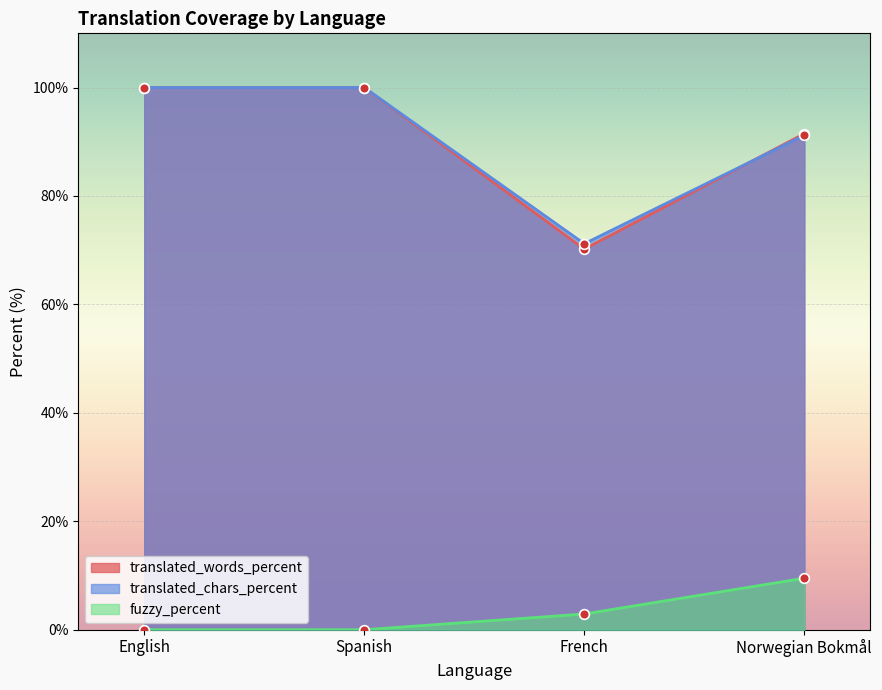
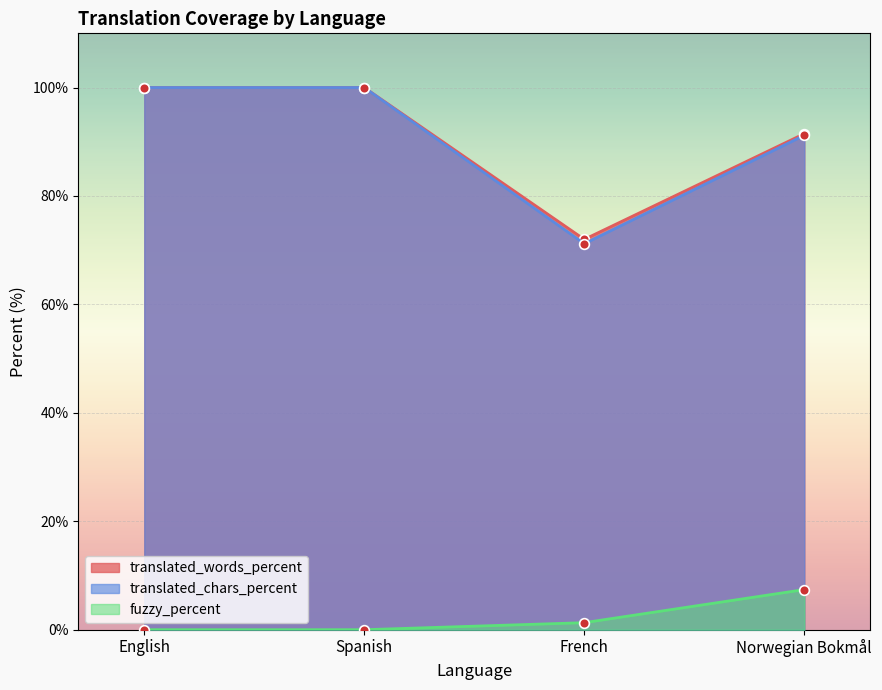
translated_words_percent, French: 70% -> 72%
fuzzy_percent, French: 3% -> 1%
fuzzy_percent, Norwegian Bokmål: 10% -> 7%
